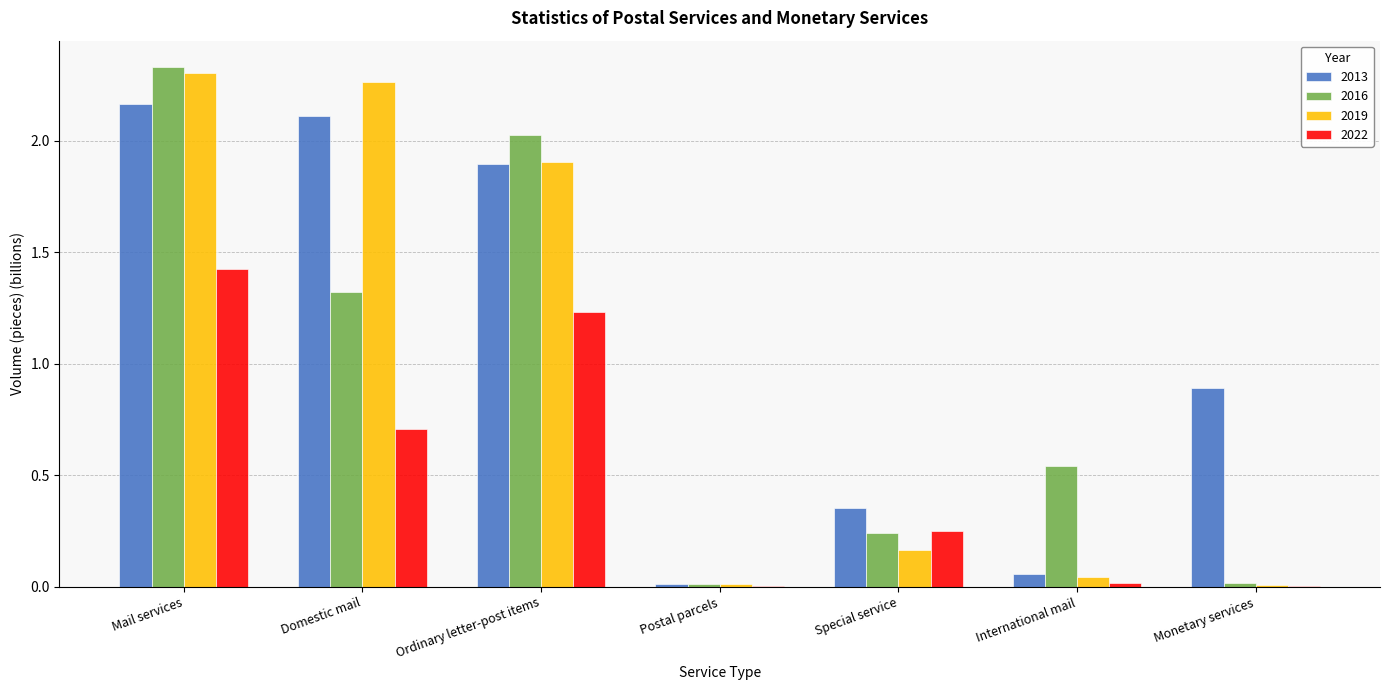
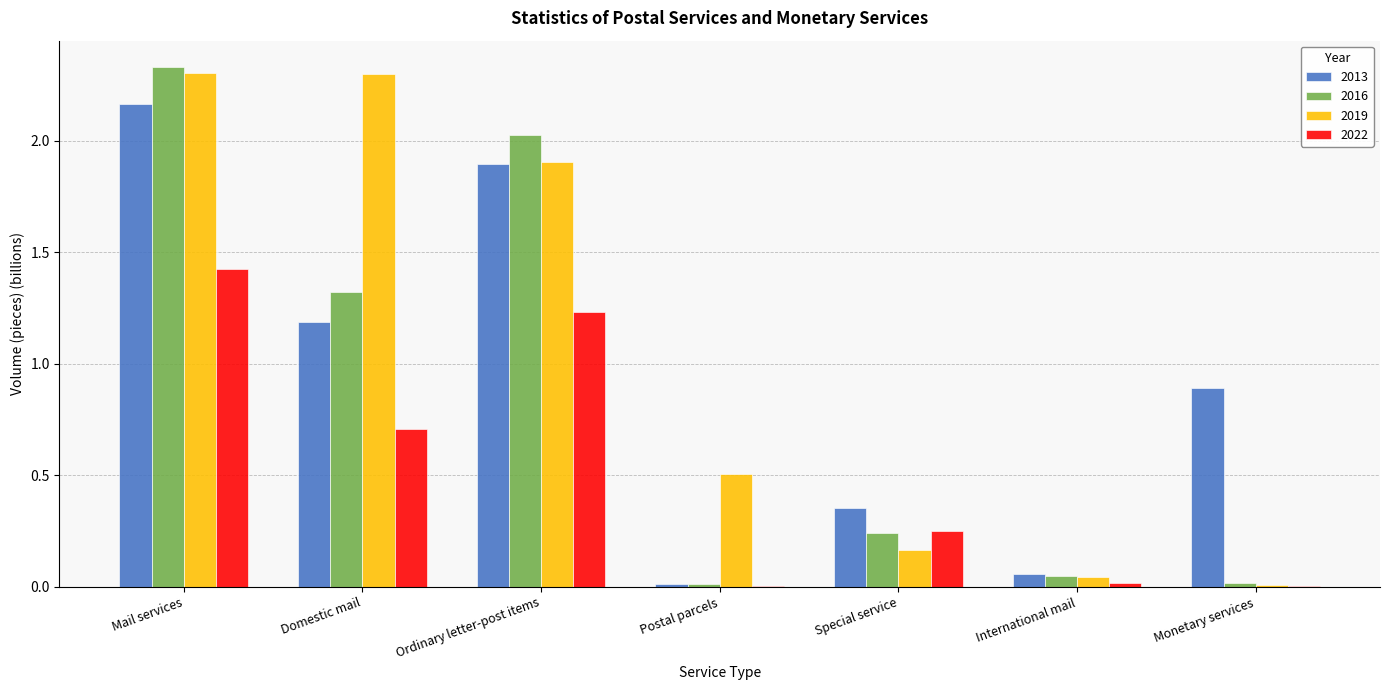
2013, Domestic mail: 2.11 -> 1.19
2019, Domestic mail: 2.26 -> 2.30
2019, Postal parcels: 0.01 -> 0.51
2016, International mail: 0.54 -> 0.05
